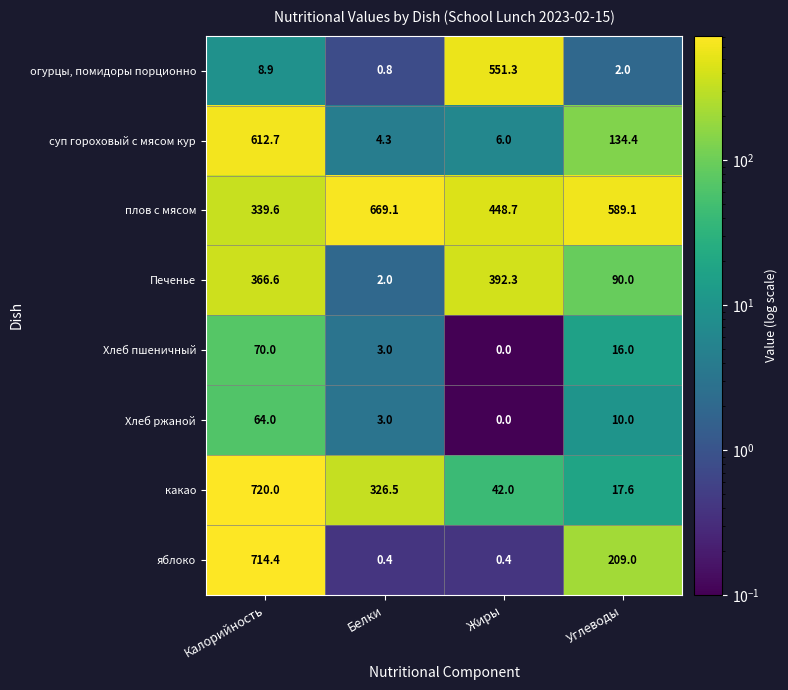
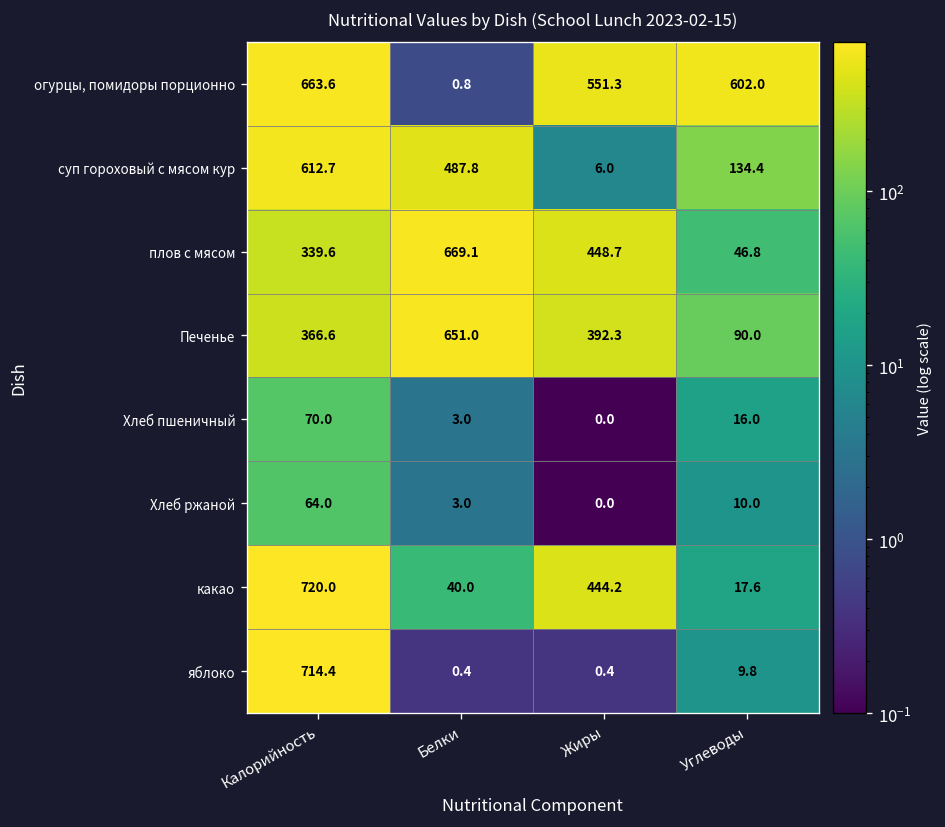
огурцы, помидоры порционно, Калорийность: 8.9 -> 663.6
огурцы, помидоры порционно, Углеводы: 2.0 -> 602.0
суп гороховый с мясом кур, Белки: 4.3 -> 487.8
плов с мясом, Углеводы: 589.1 -> 46.8
Печенье, Белки: 2.0 -> 651.0
какао, Белки: 326.5 -> 40.0
какао, Жиры: 42.0 -> 444.2
яблоко, Углеводы: 209.0 -> 9.8
